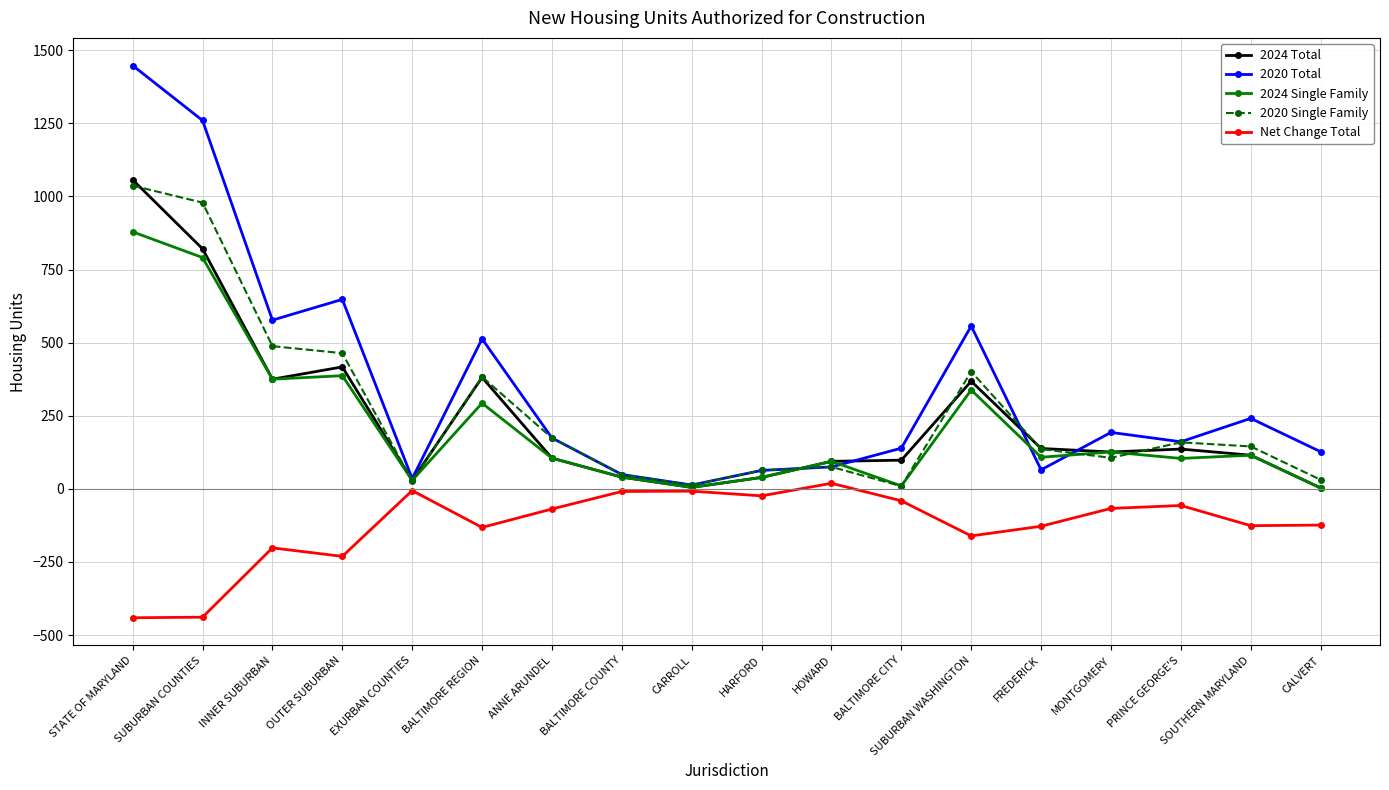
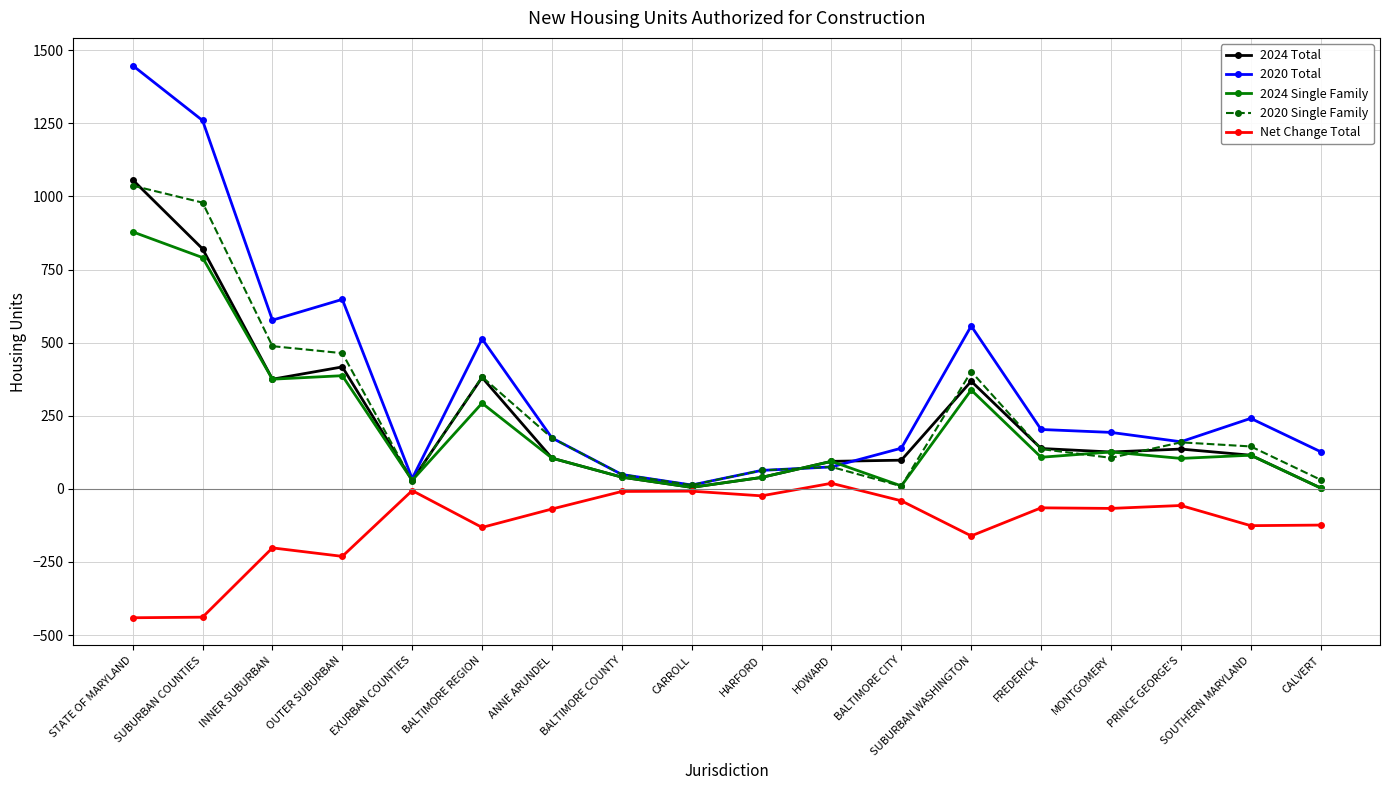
2020 Total, FREDERICK: 70 -> 200
Net Change Total, FREDERICK: -130 -> -70
